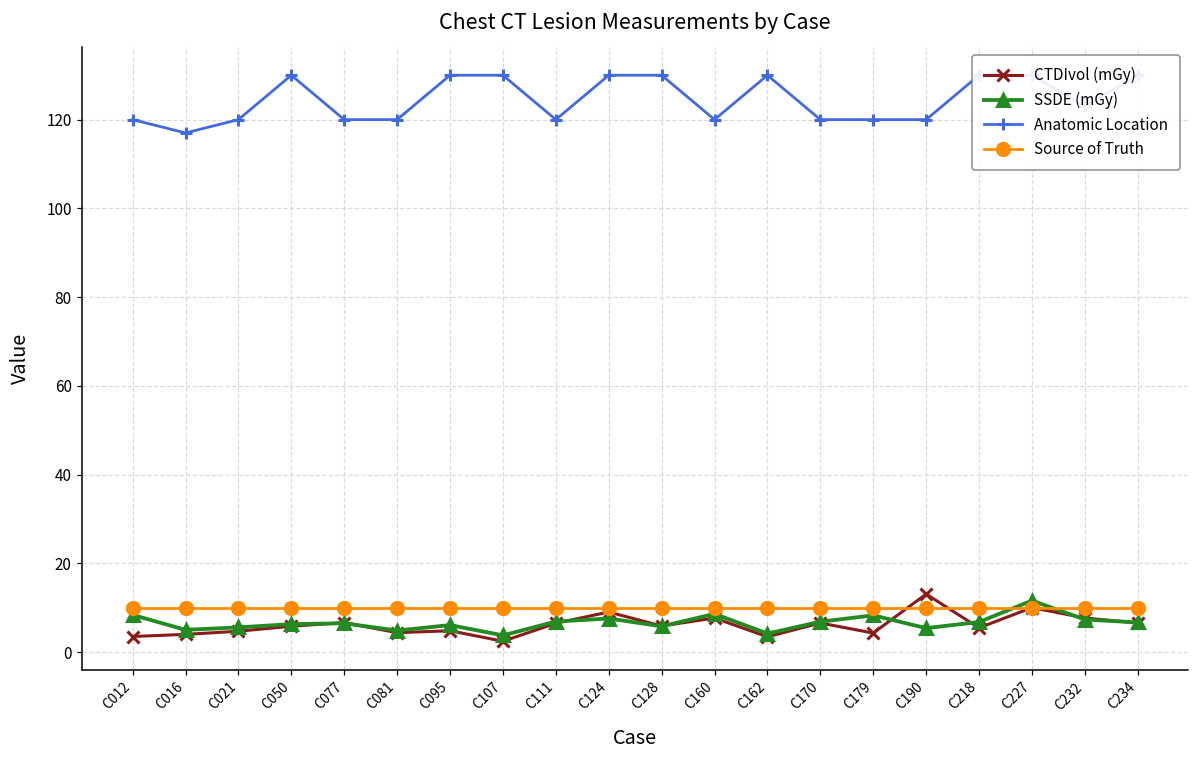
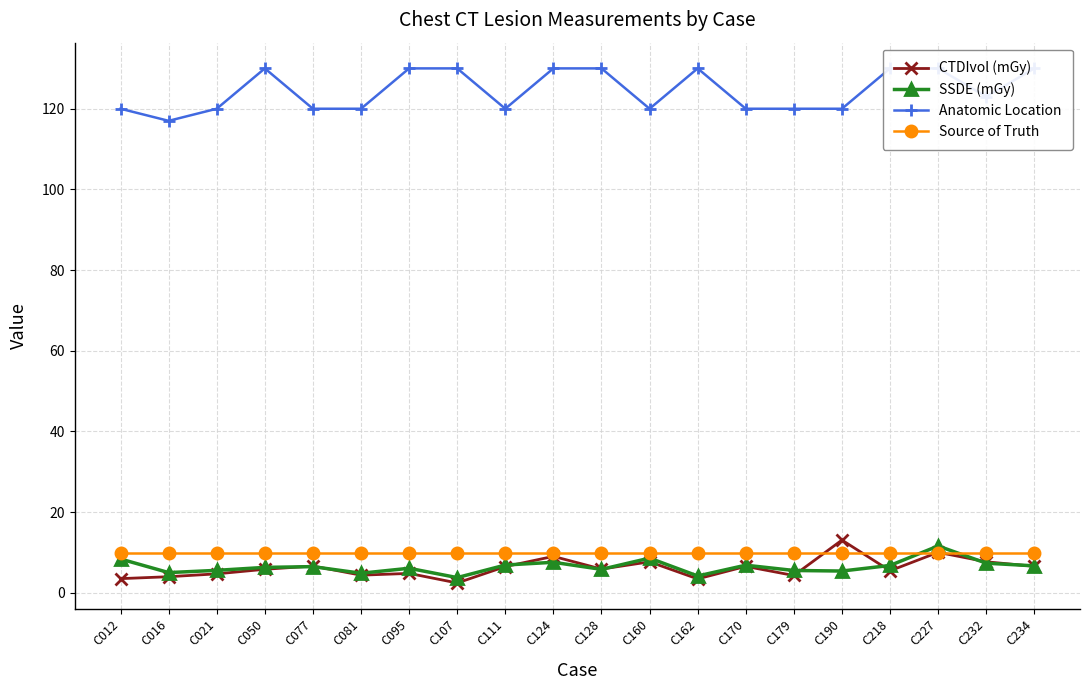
SSDE (mGy), C179: 8 -> 6
